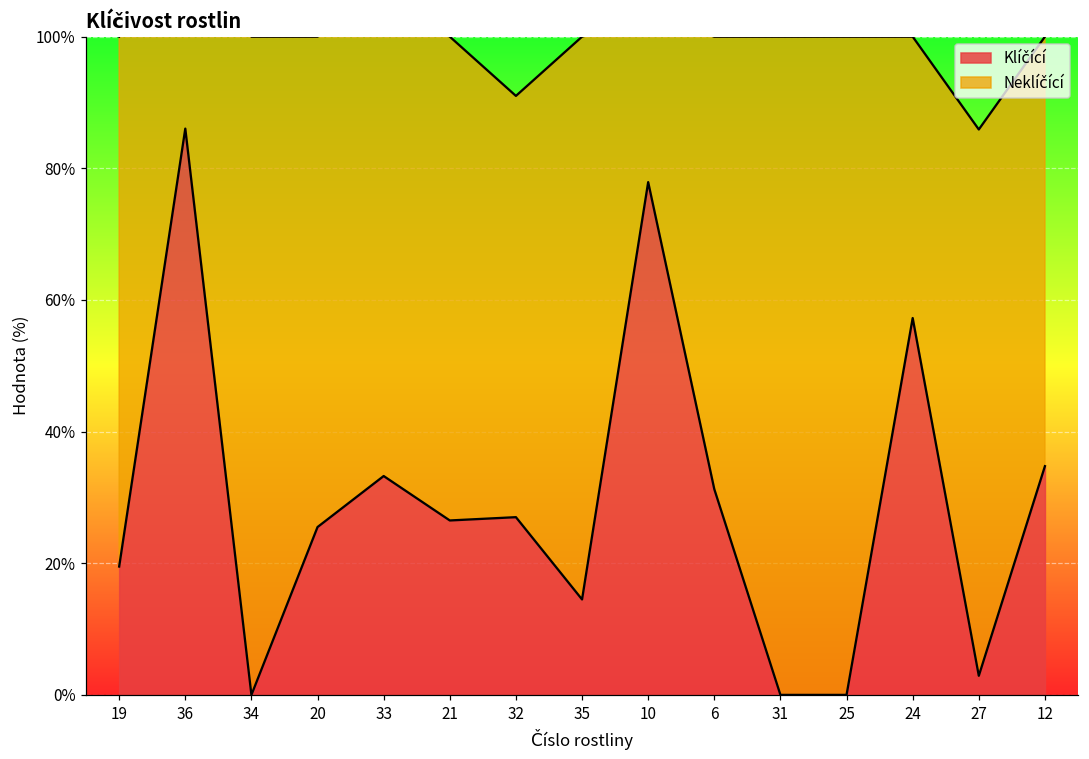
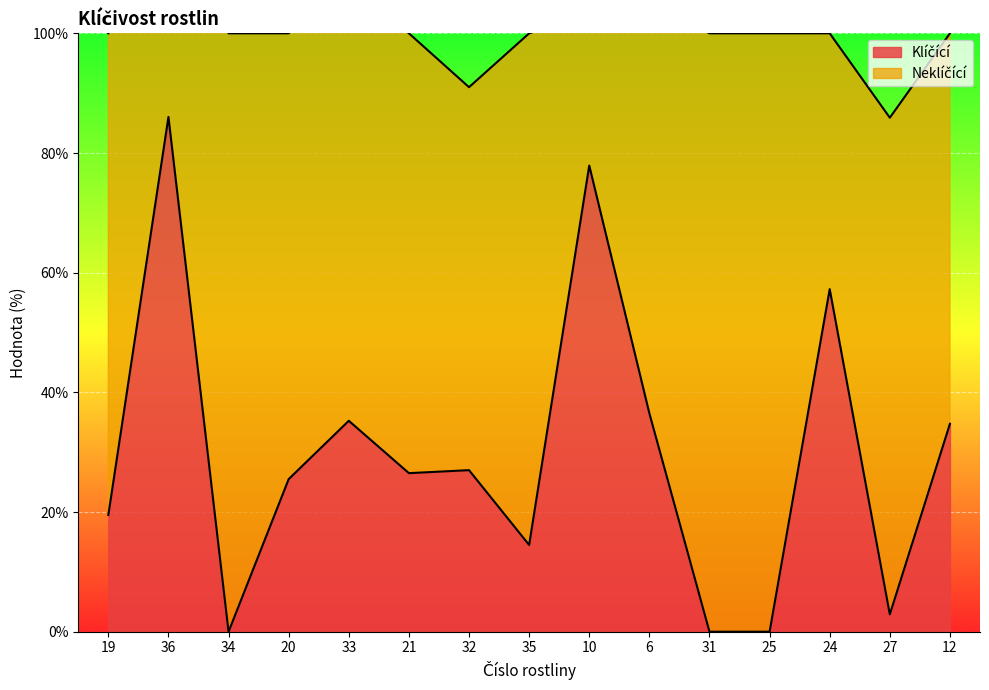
Klíčící, 33: 33% -> 35%
Klíčící, 6: 31% -> 37%
